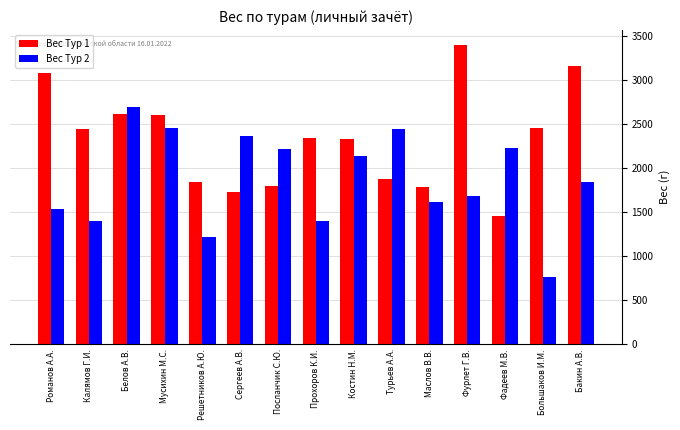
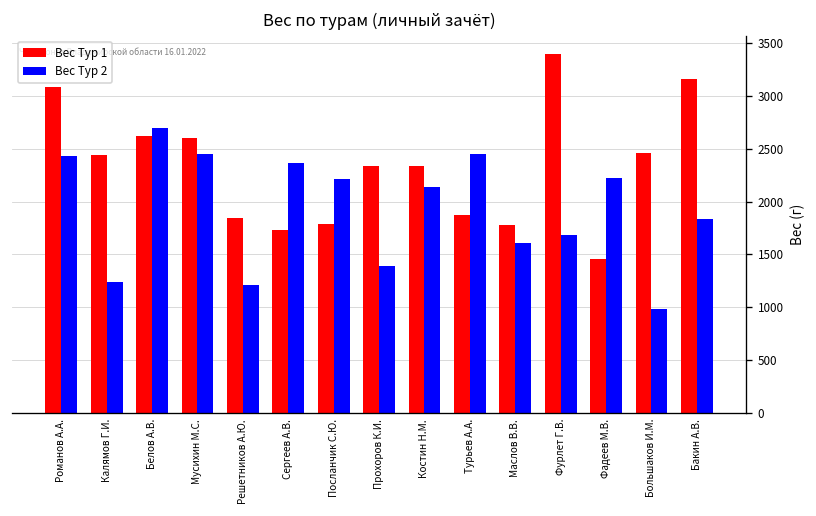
Вес Тур 2, Романов А.А.: 1500 -> 2400
Вес Тур 2, Калямов Г.И.: 1400 -> 1200
Вес Тур 2, Большаков И.М.: 800 -> 1000
